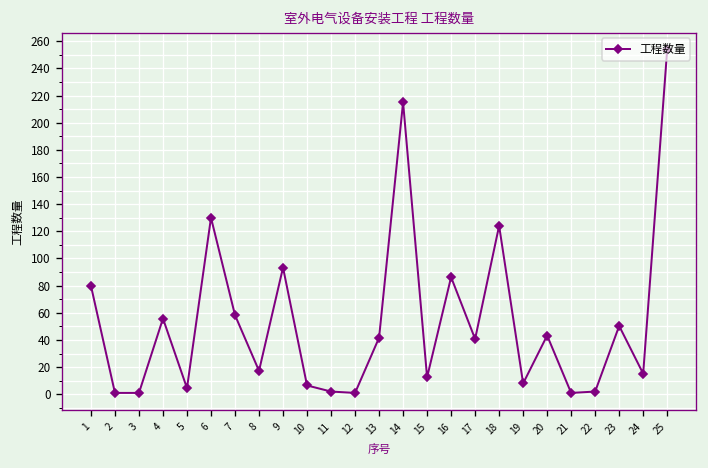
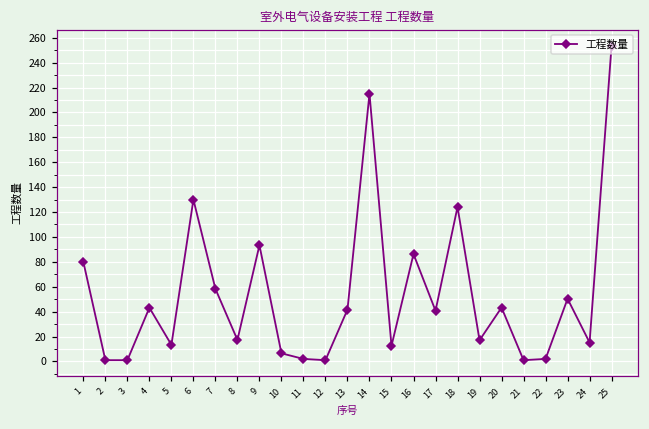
4: 56 -> 43
5: 5 -> 13
19: 8 -> 17
